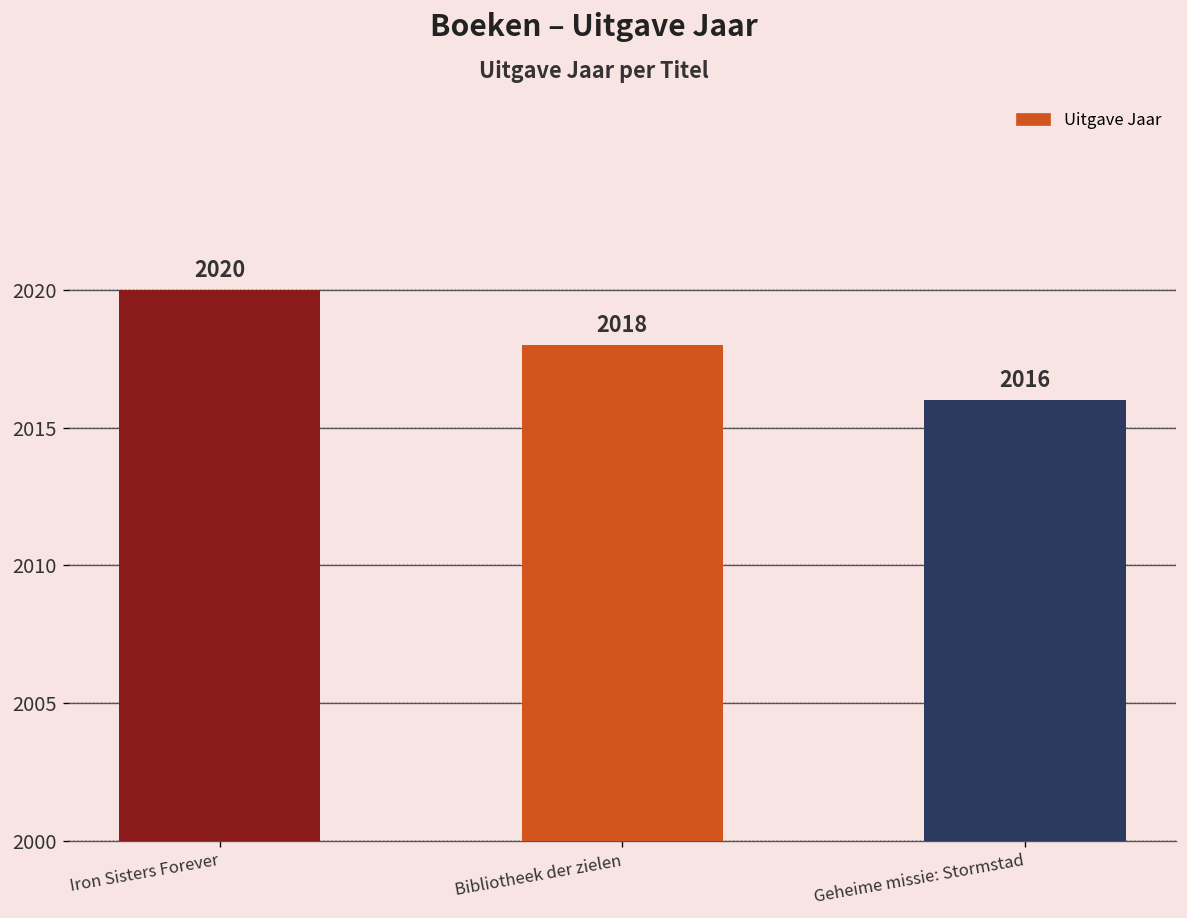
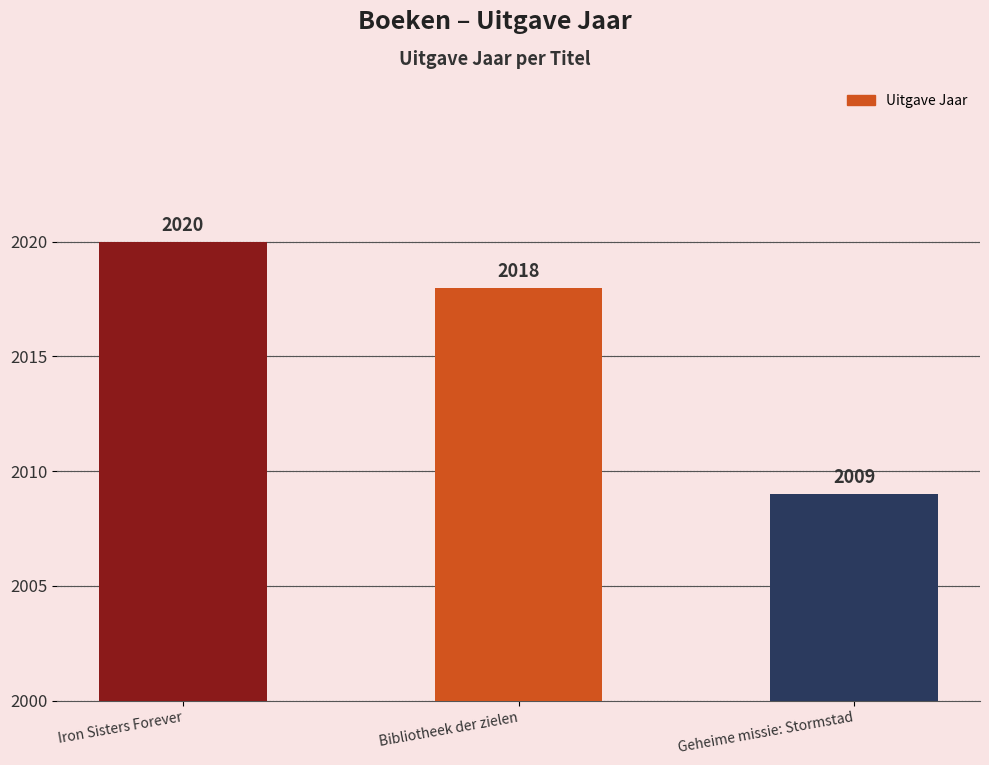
Geheime missie: Stormstad: 2016 -> 2009
